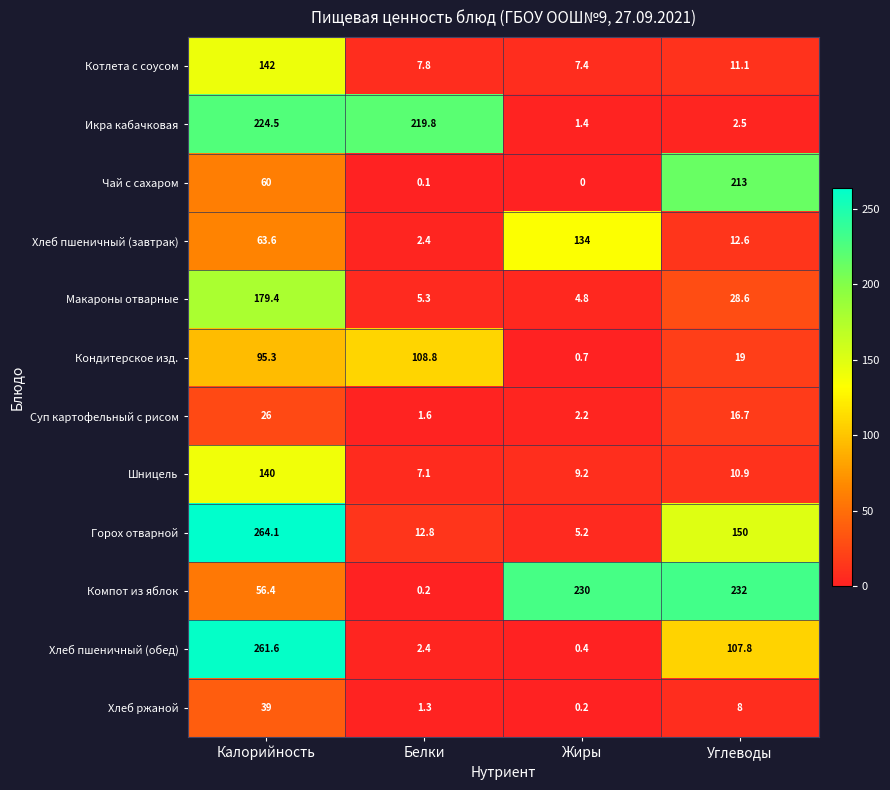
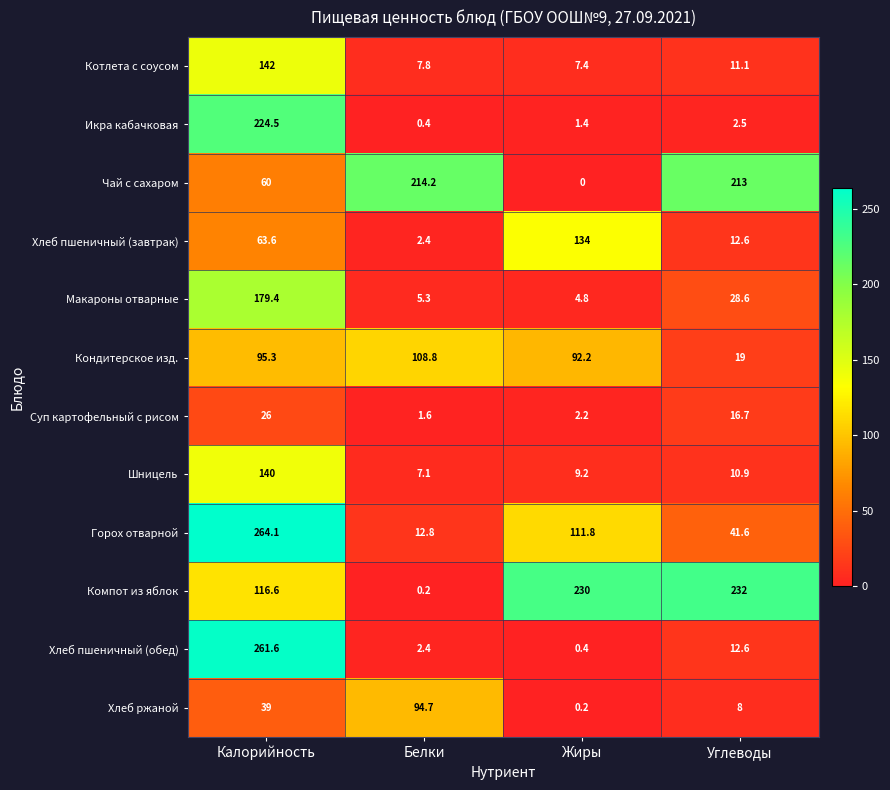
Икра кабачковая, Белки: 219.8 -> 0.4
Чай с сахаром, Белки: 0.1 -> 214.2
Кондитерское изд., Жиры: 0.7 -> 92.2
Горох отварной, Жиры: 5.2 -> 111.8
Горох отварной, Углеводы: 150 -> 41.6
Компот из яблок, Калорийность: 56.4 -> 116.6
Хлеб пшеничный (обед), Углеводы: 107.8 -> 12.6
Хлеб ржаной, Белки: 1.3 -> 94.7
